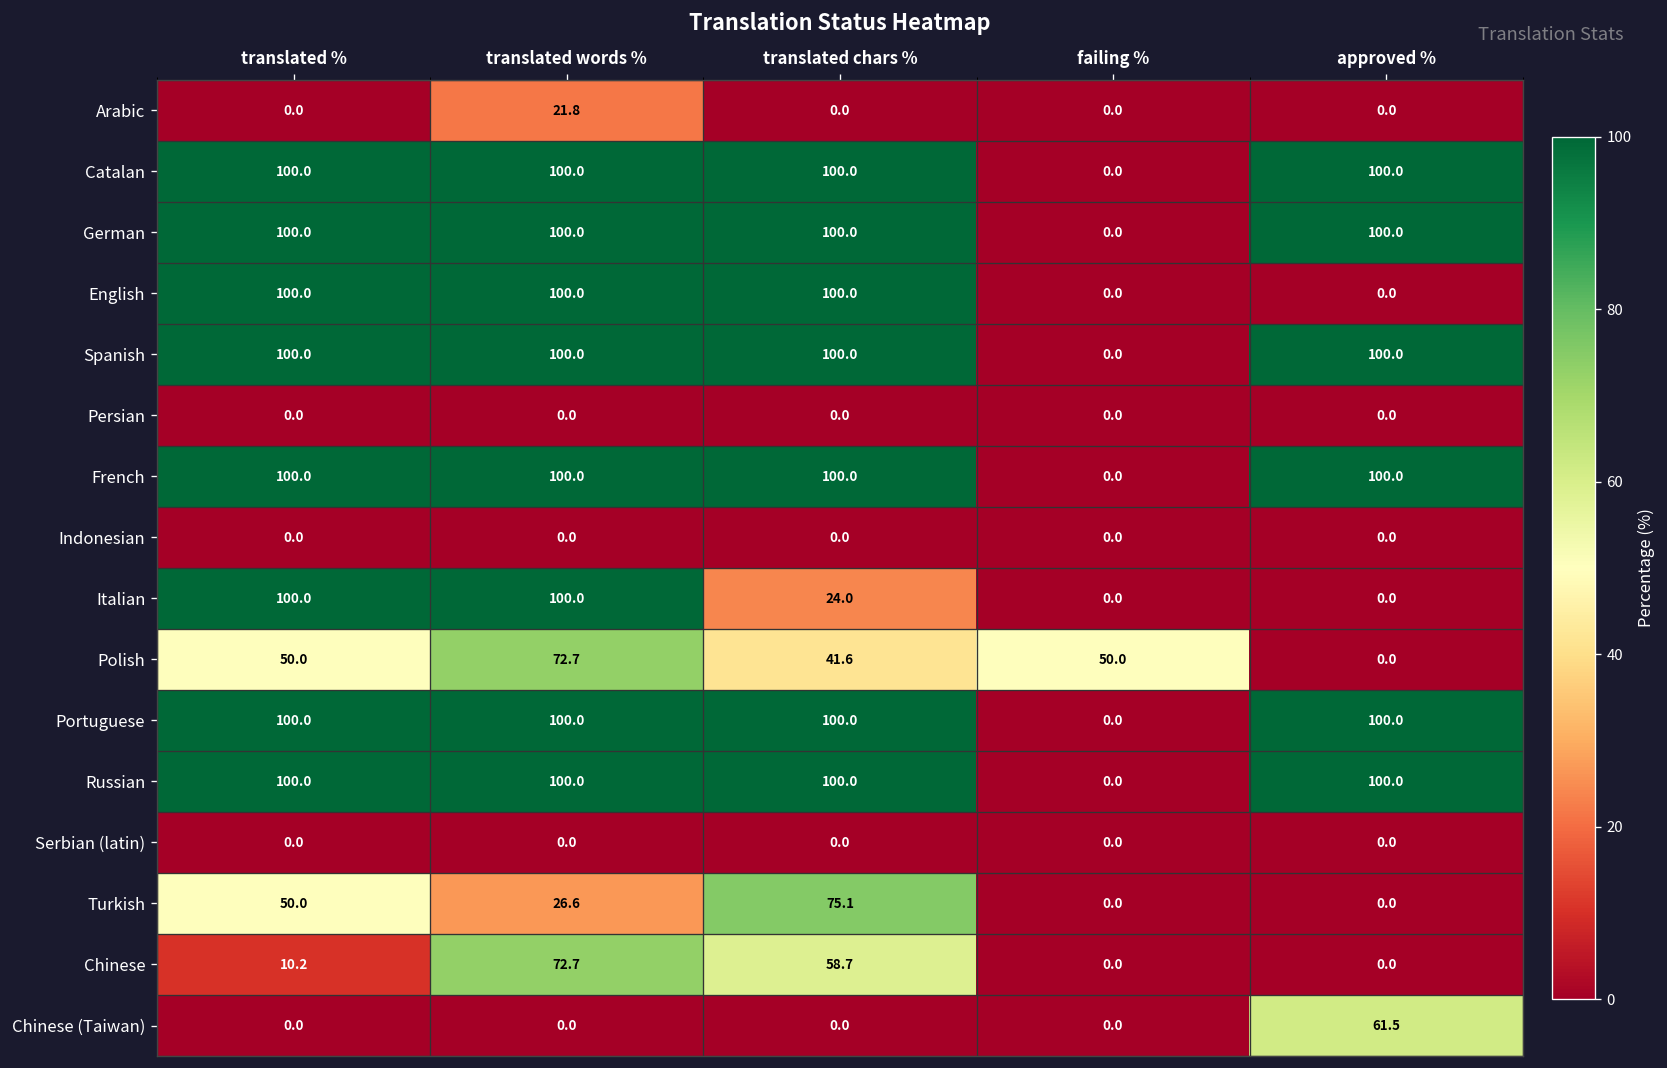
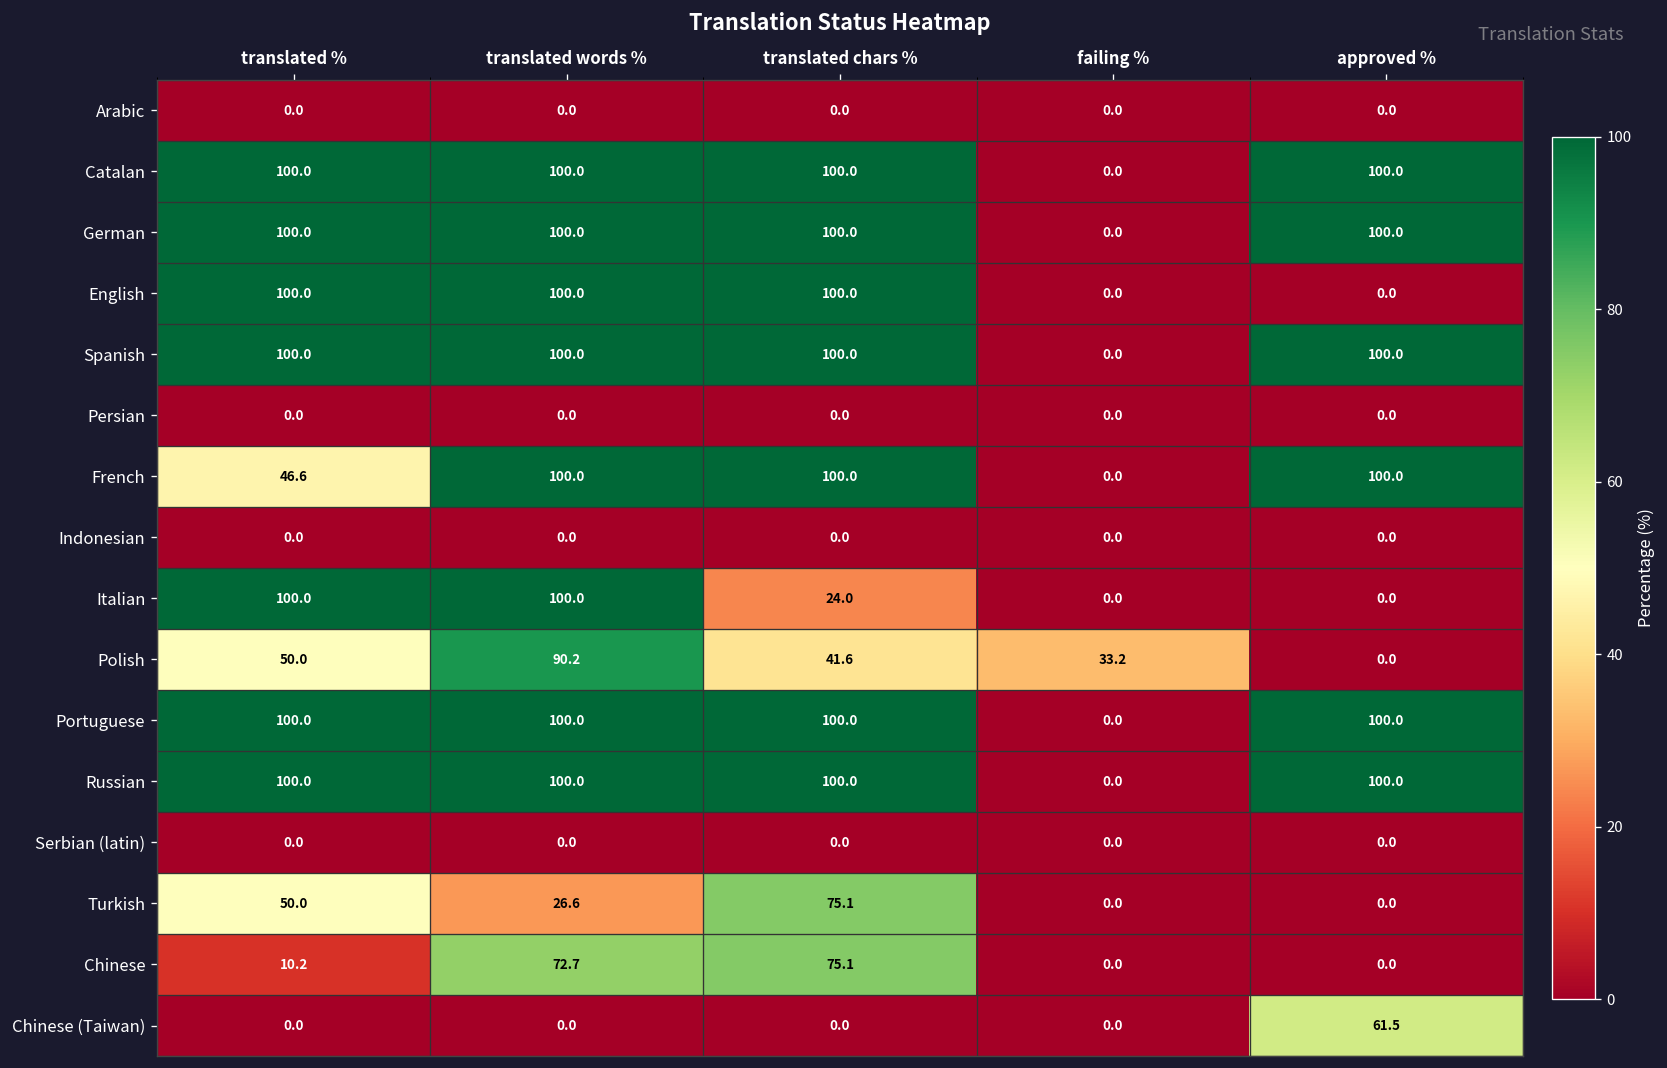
Arabic, translated words %: 21.8 -> 0.0
French, translated %: 100.0 -> 46.6
Polish, translated words %: 72.7 -> 90.2
Polish, failing %: 50.0 -> 33.2
Chinese, translated chars %: 58.7 -> 75.1
